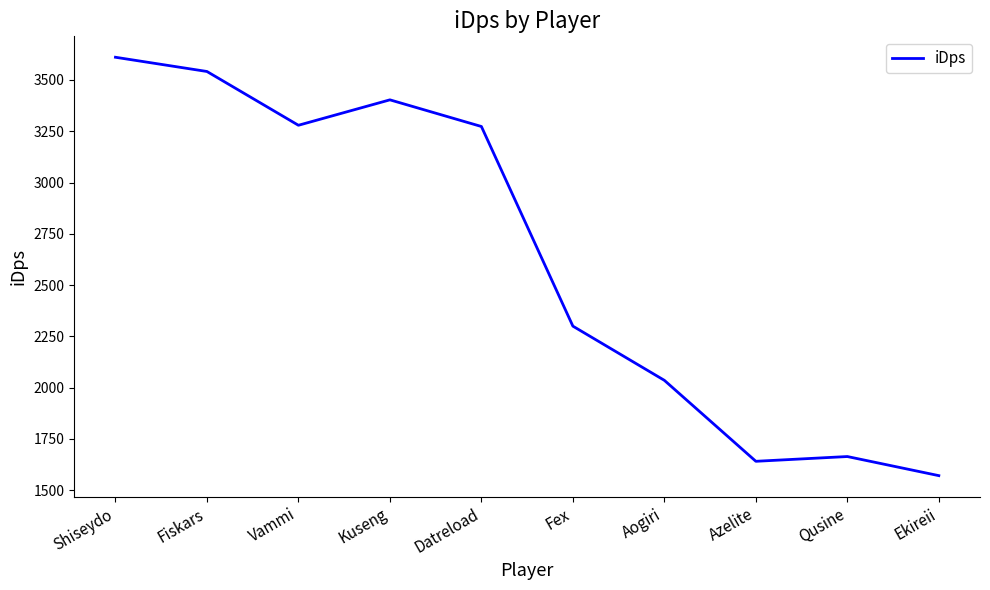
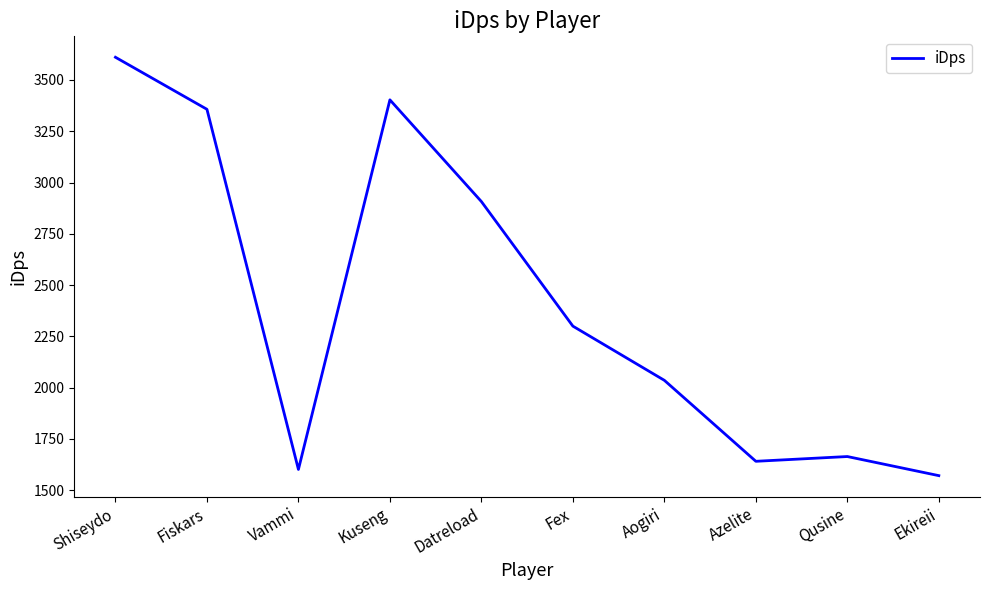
Fiskars: 3540 -> 3360
Vammi: 3280 -> 1600
Datreload: 3270 -> 2910
